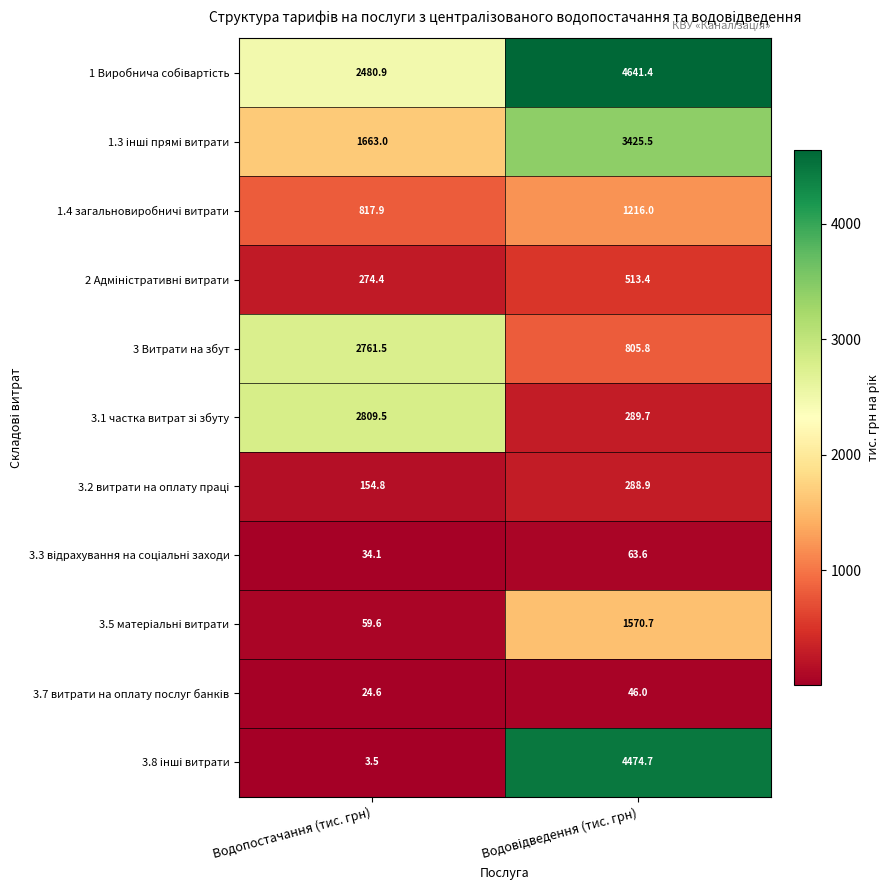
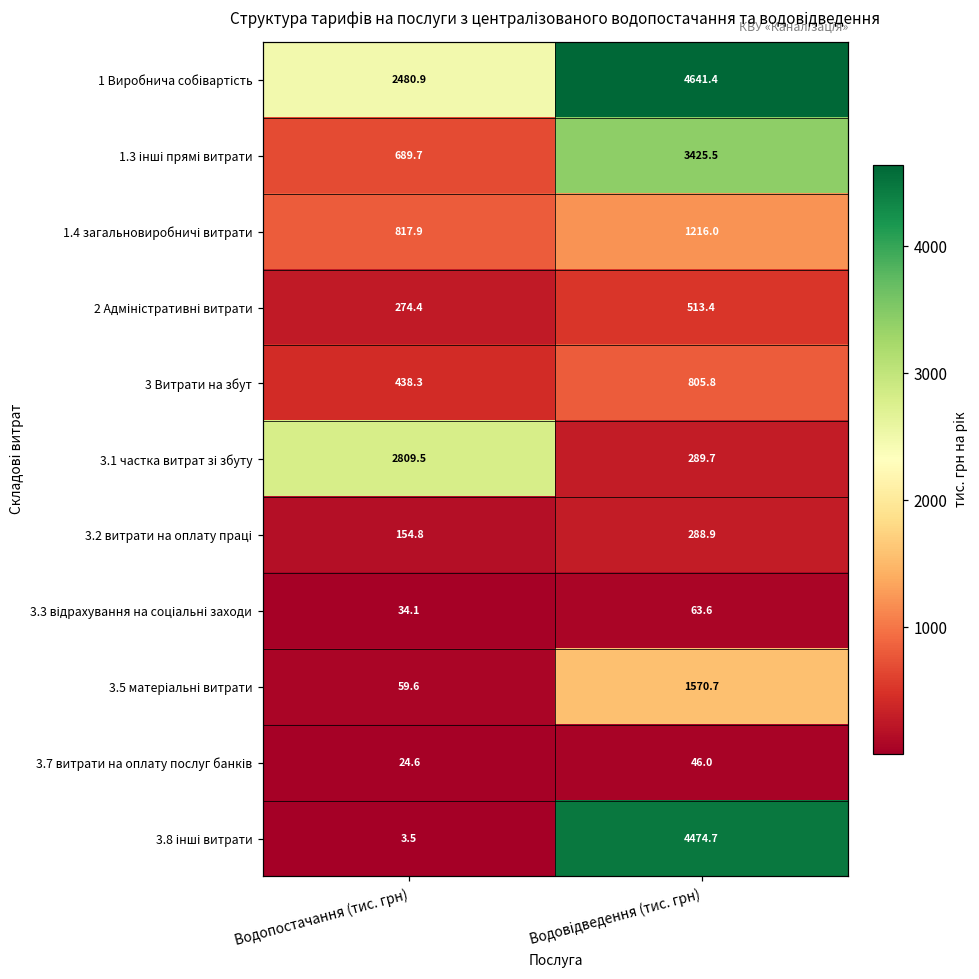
1.3 інші прямі витрати, Водопостачання (тис. грн): 1663.0 -> 689.7
3 Витрати на збут, Водопостачання (тис. грн): 2761.5 -> 438.3
